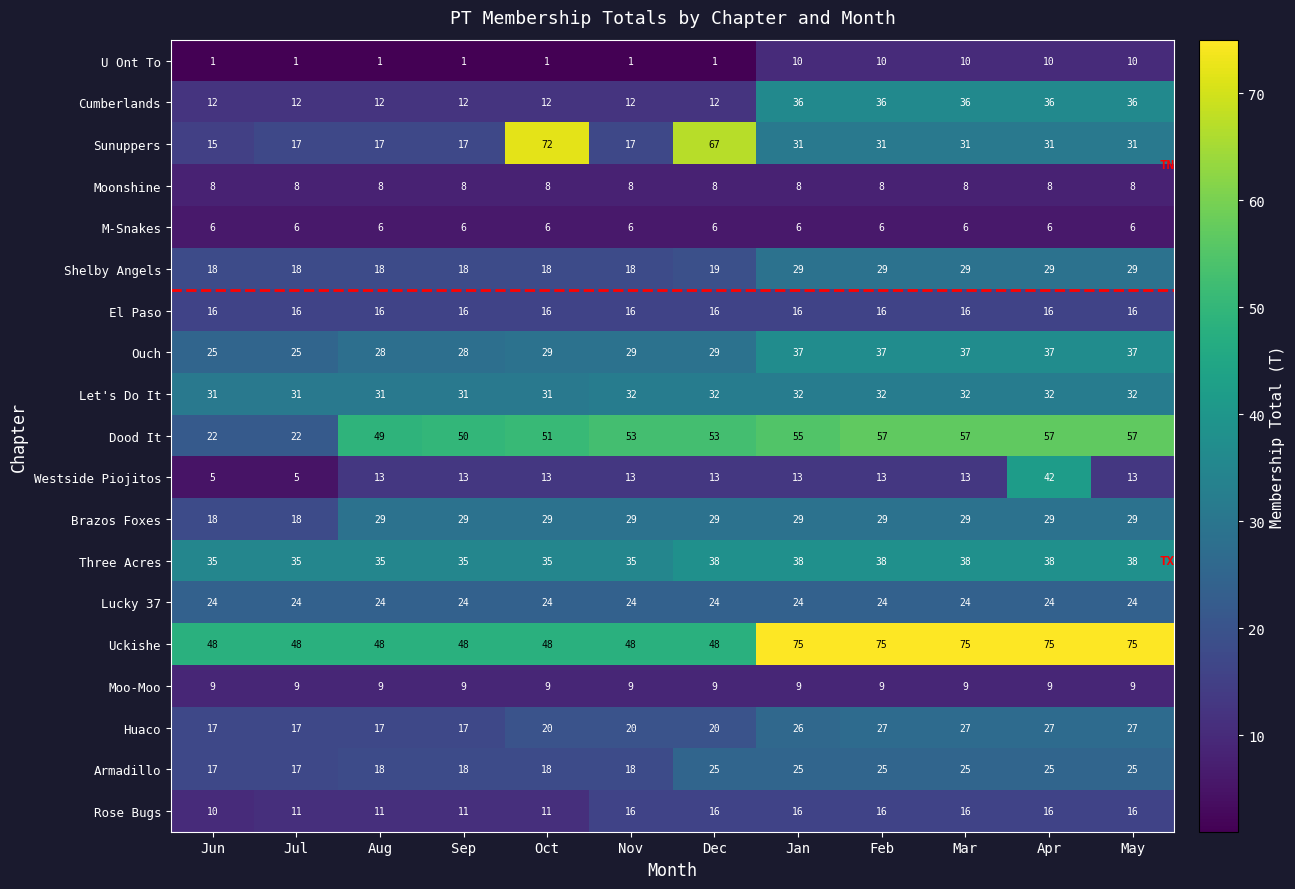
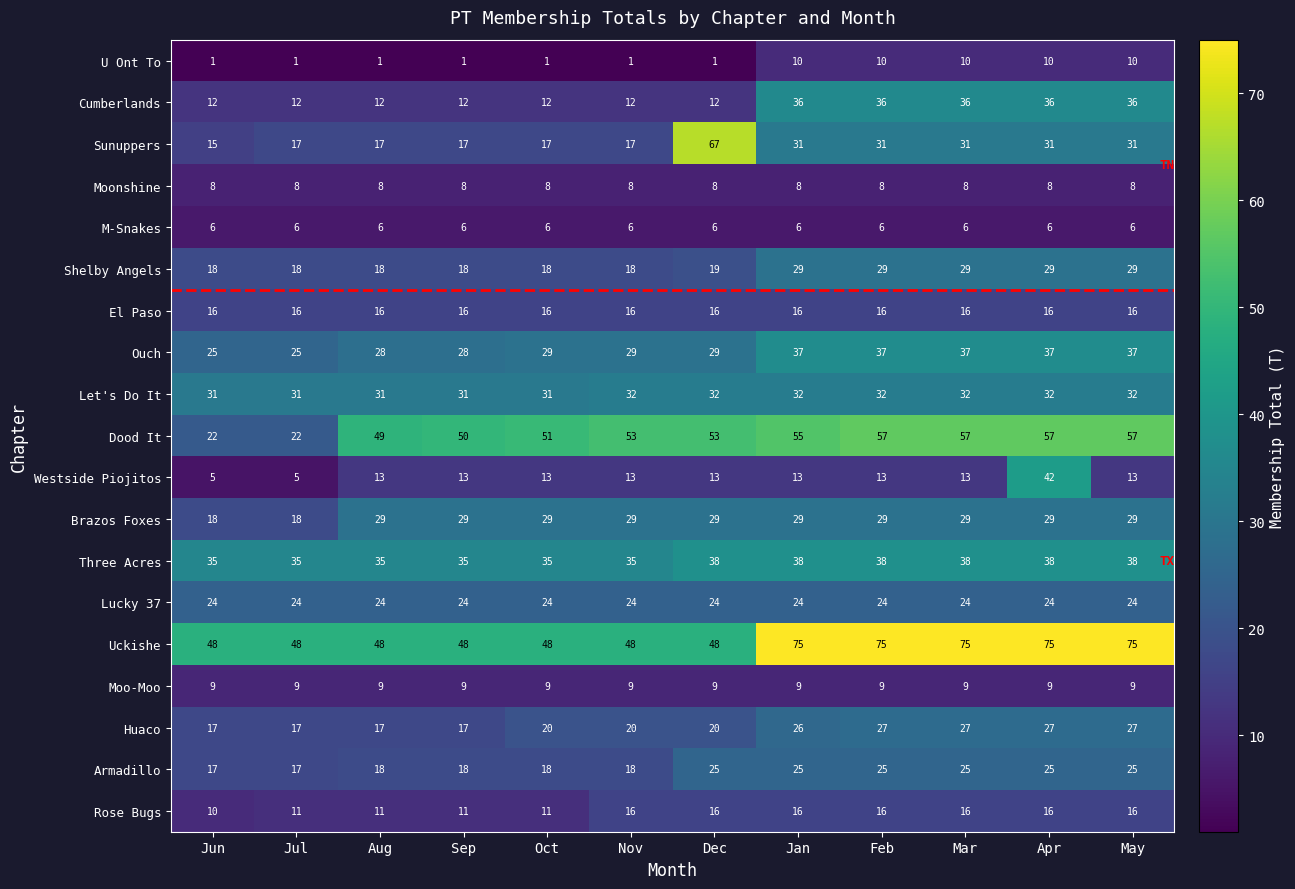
Sunuppers, Oct: 72 -> 17
